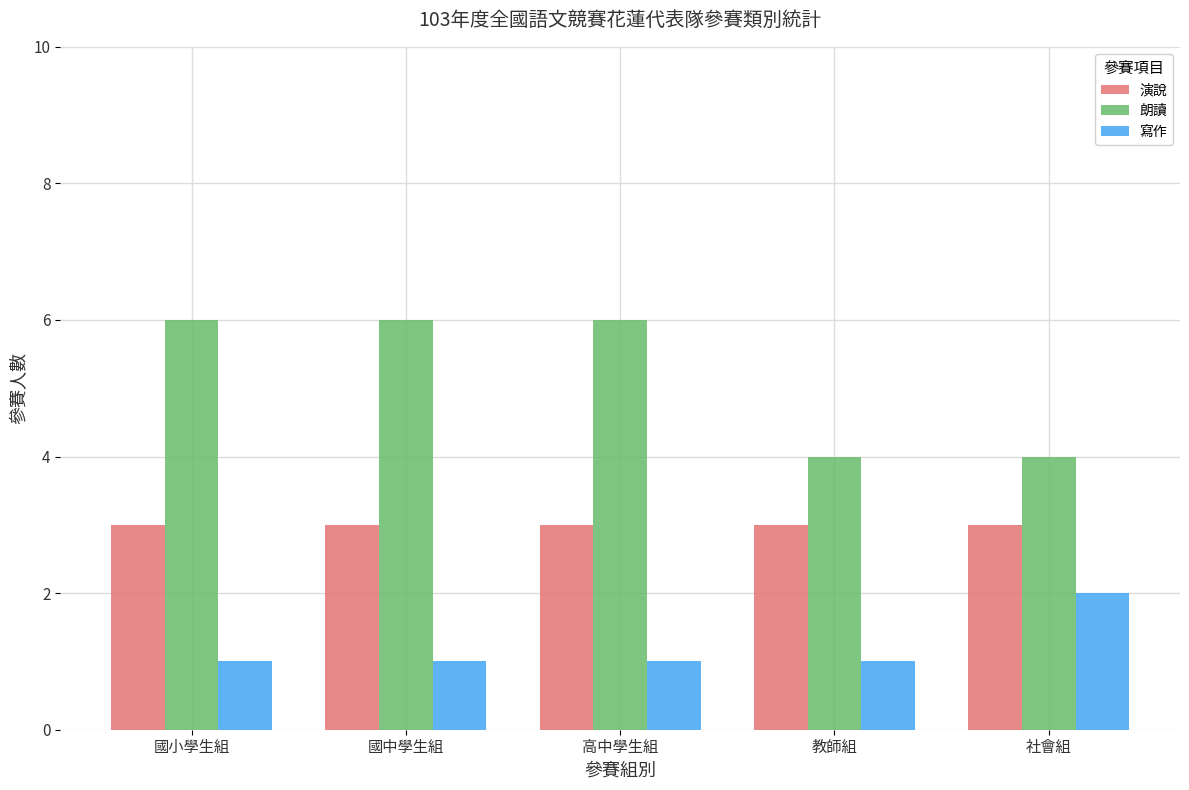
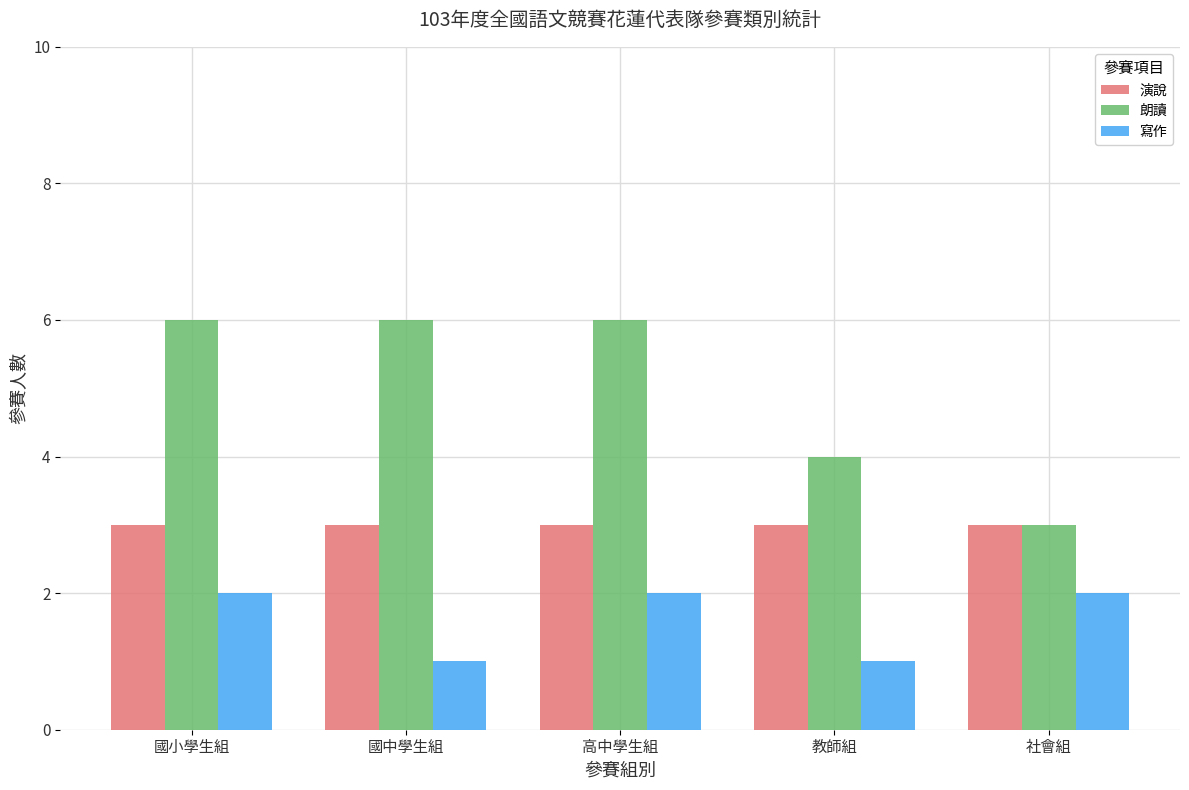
寫作, 國小學生組: 1 -> 2
寫作, 高中學生組: 1 -> 2
朗讀, 社會組: 4 -> 3
